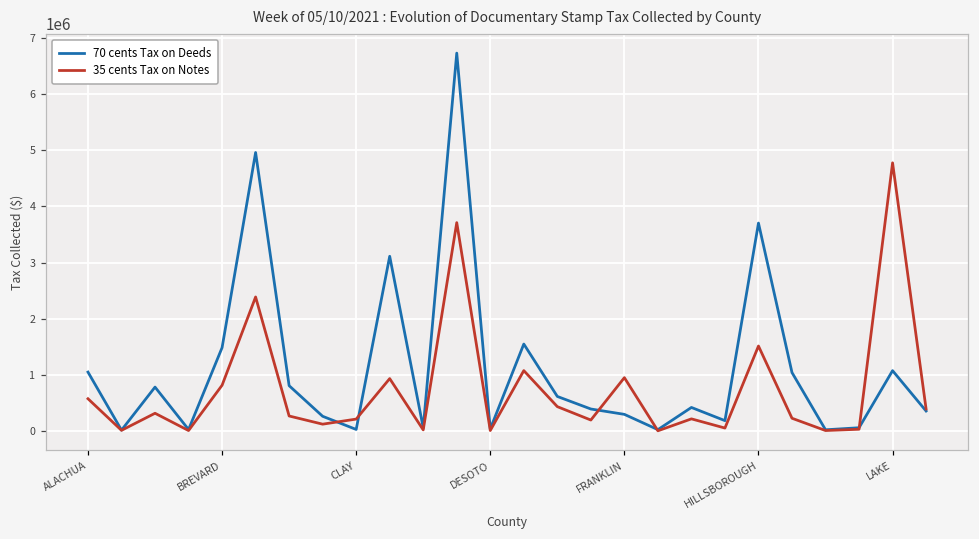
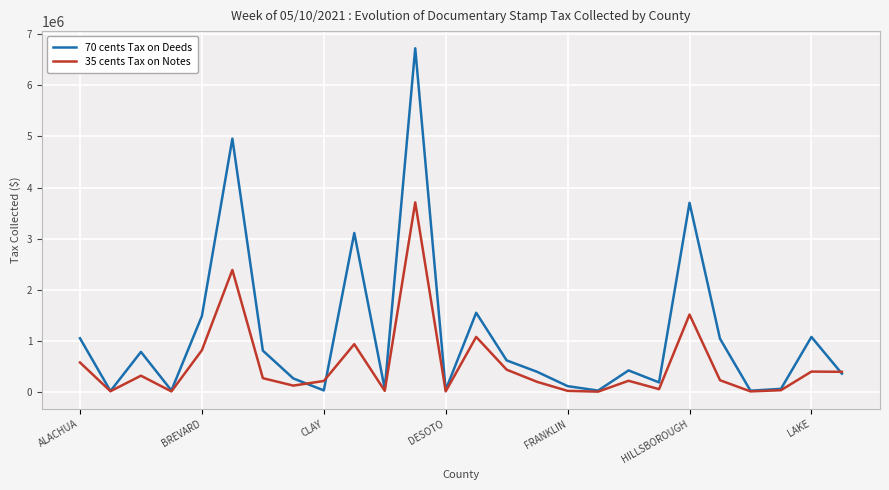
70 cents Tax on Deeds, FRANKLIN: 300000 -> 100000
35 cents Tax on Notes, FRANKLIN: 1000000 -> 0
35 cents Tax on Notes, LAKE: 4800000 -> 400000
